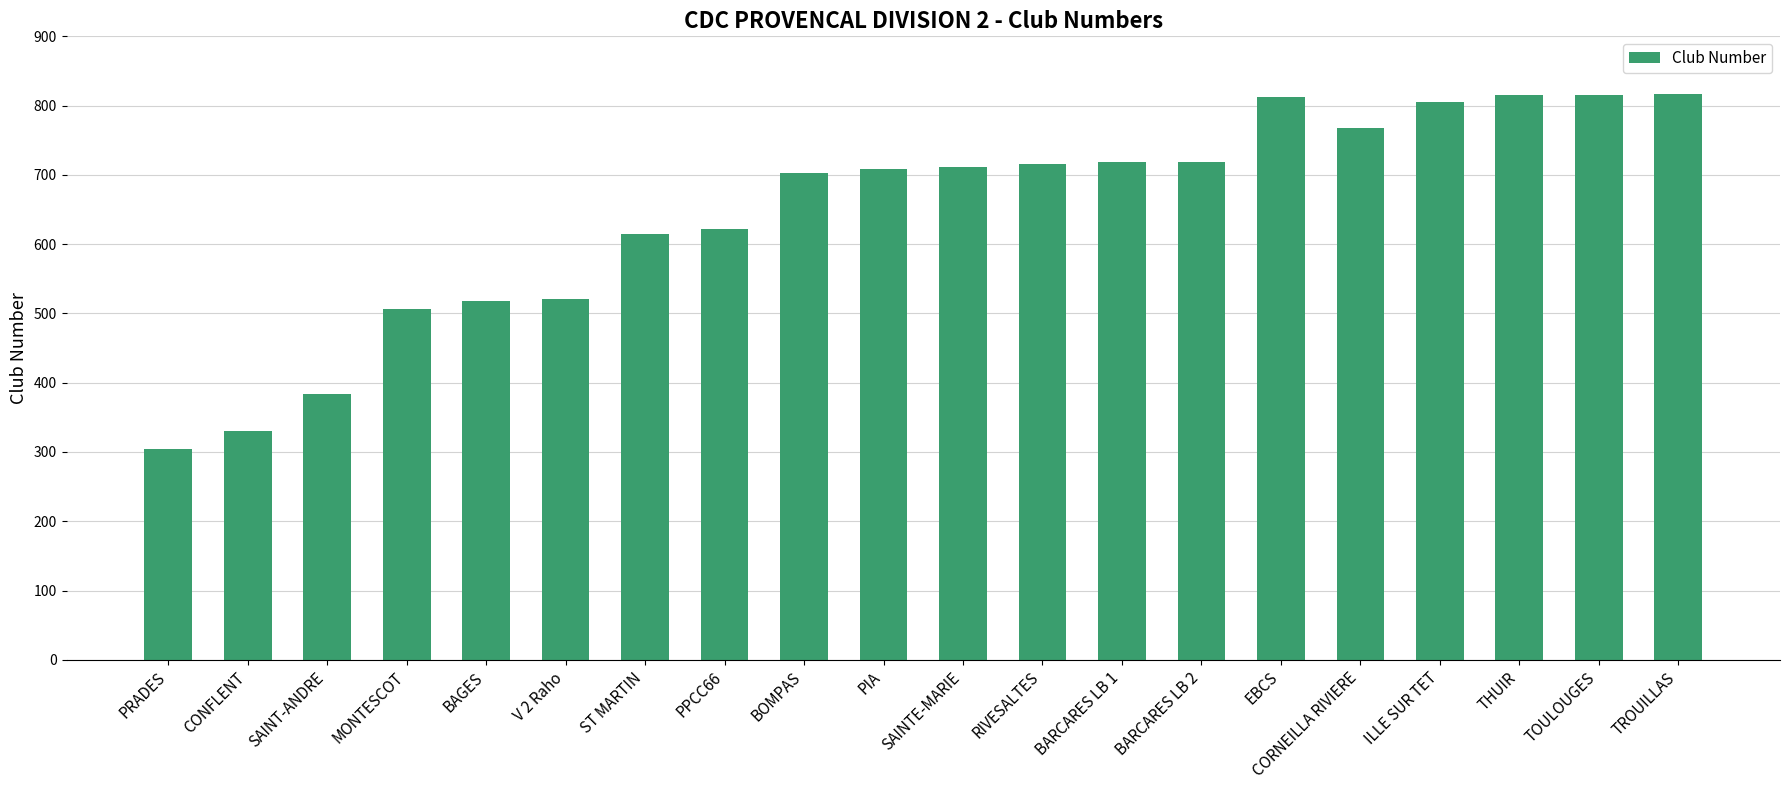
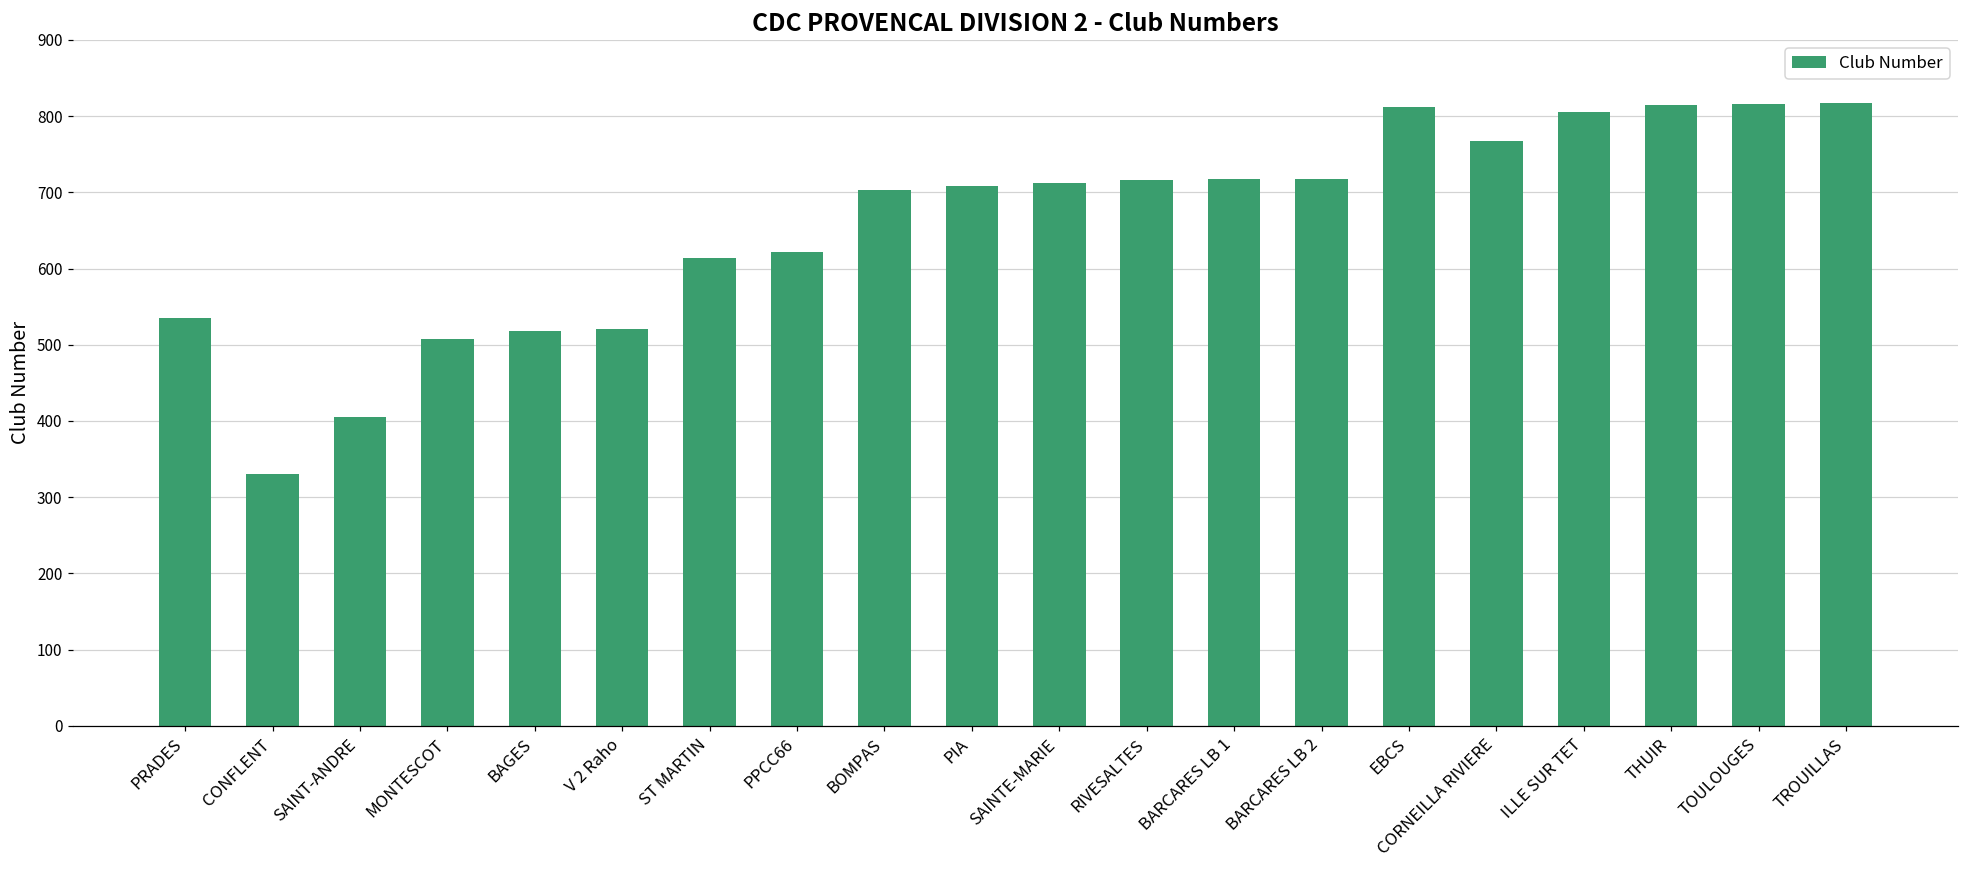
PRADES: 300 -> 540
SAINT-ANDRE: 380 -> 410
